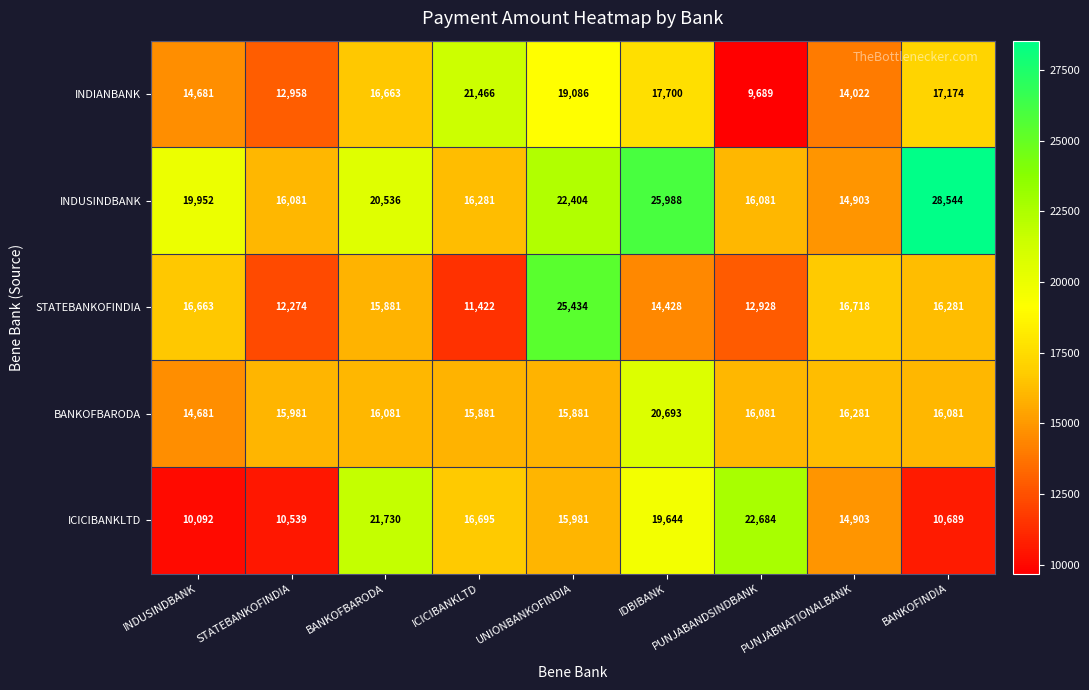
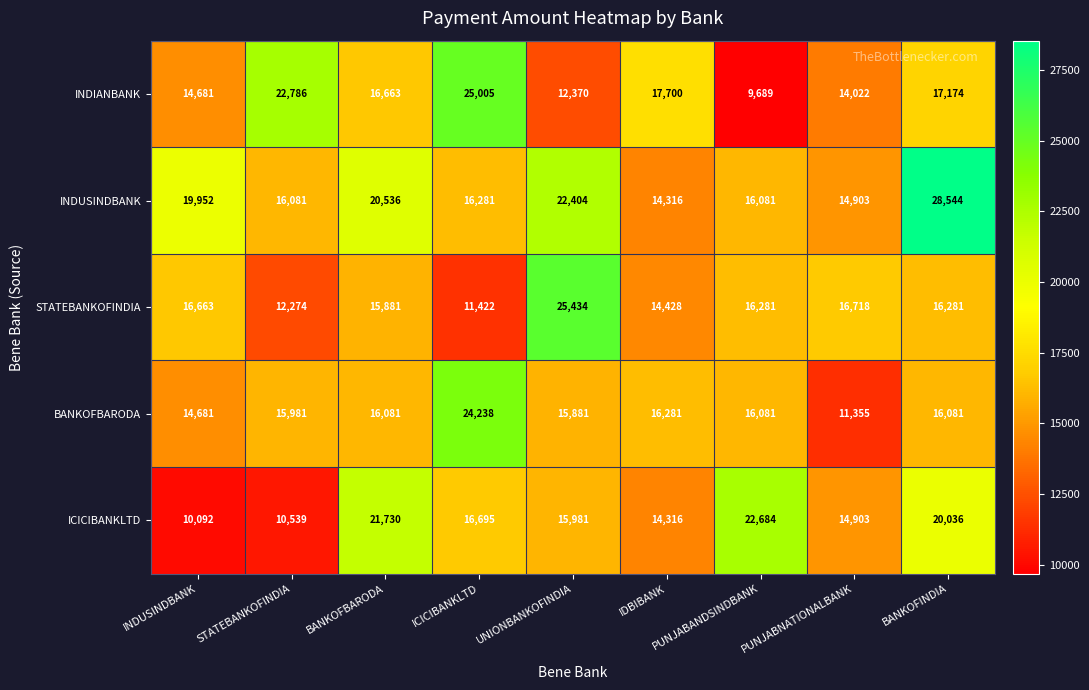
INDIANBANK, STATEBANKOFINDIA: 12,958 -> 22,786
INDIANBANK, ICICIBANKLTD: 21,466 -> 25,005
INDIANBANK, UNIONBANKOFINDIA: 19,086 -> 12,370
INDUSINDBANK, IDBIBANK: 25,988 -> 14,316
STATEBANKOFINDIA, PUNJABANDSINDBANK: 12,928 -> 16,281
BANKOFBARODA, ICICIBANKLTD: 15,881 -> 24,238
BANKOFBARODA, IDBIBANK: 20,693 -> 16,281
BANKOFBARODA, PUNJABNATIONALBANK: 16,281 -> 11,355
ICICIBANKLTD, IDBIBANK: 19,644 -> 14,316
ICICIBANKLTD, BANKOFINDIA: 10,689 -> 20,036
